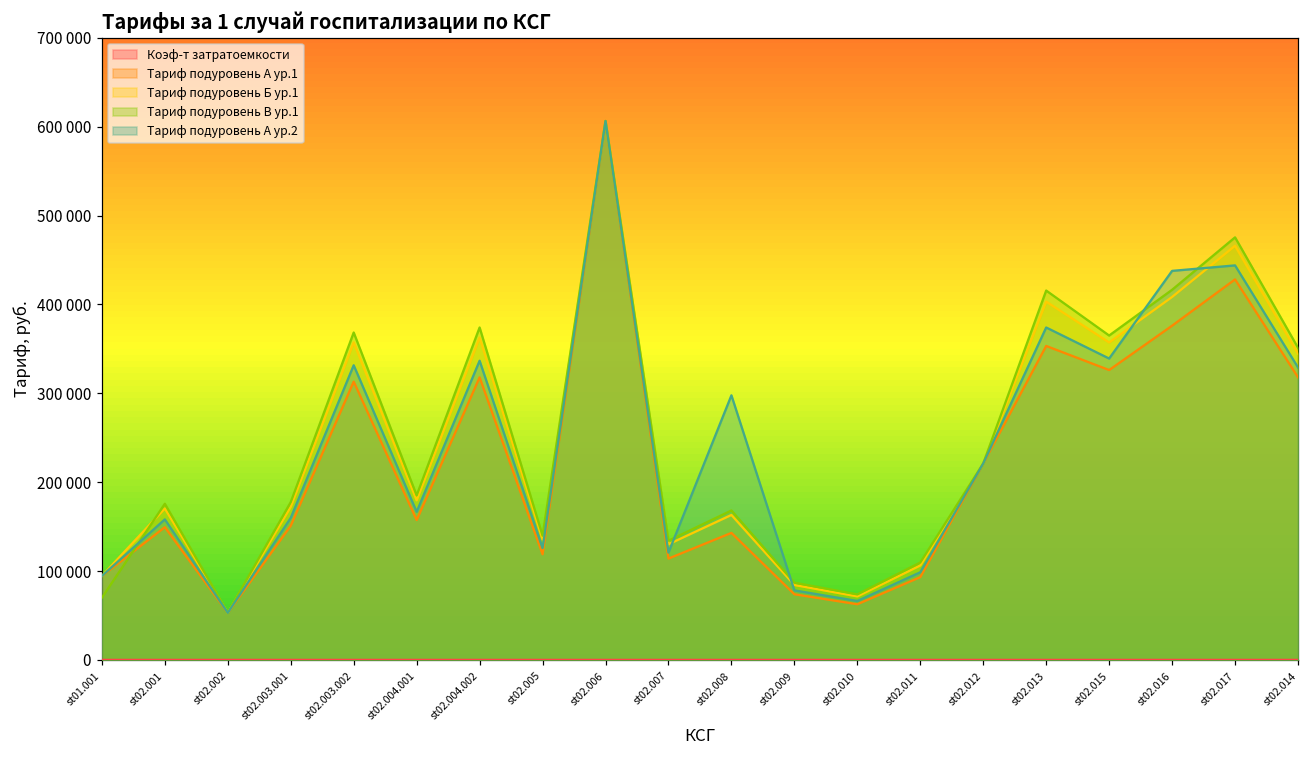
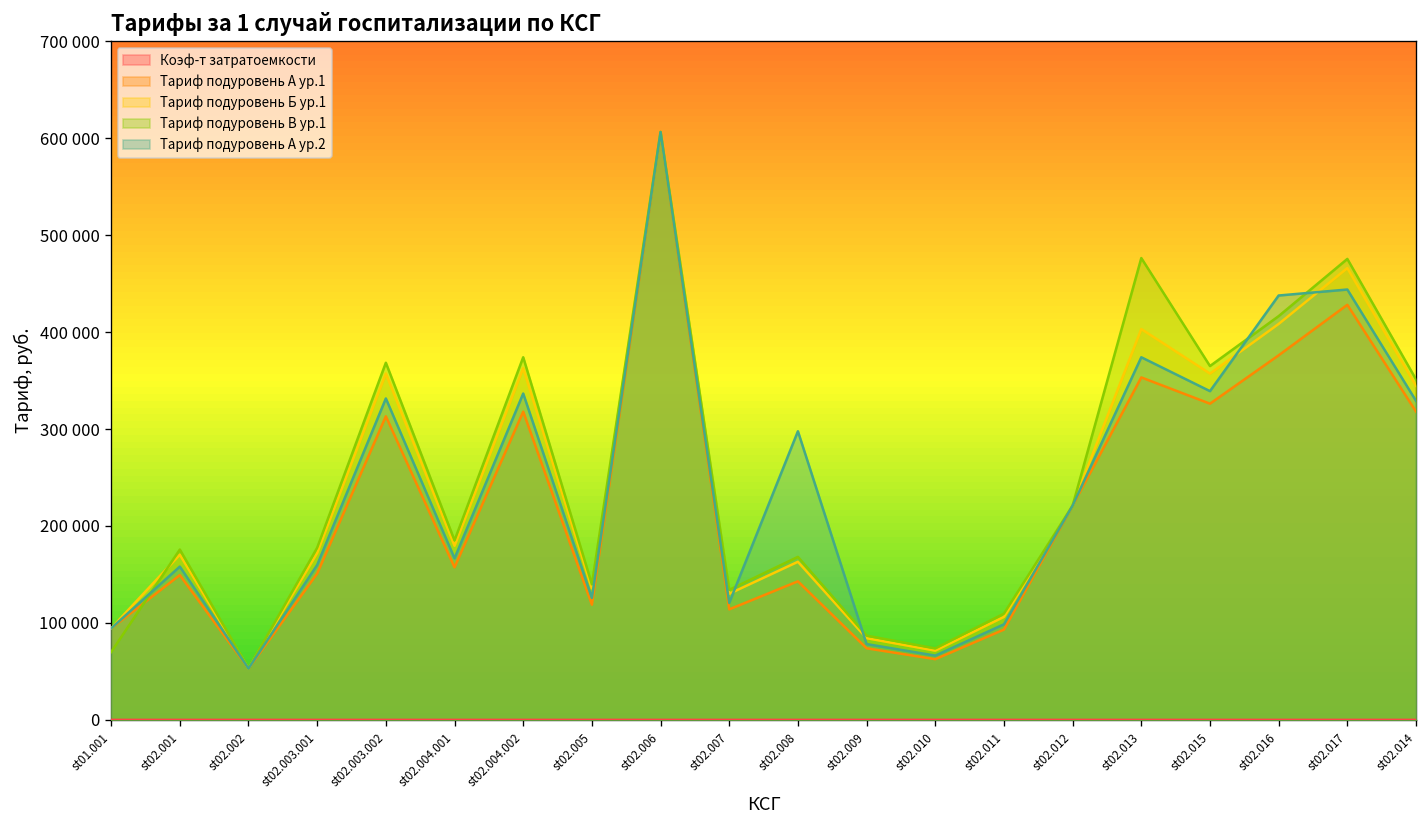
Тариф подуровень В ур.1, st02.013: 420000 -> 480000
